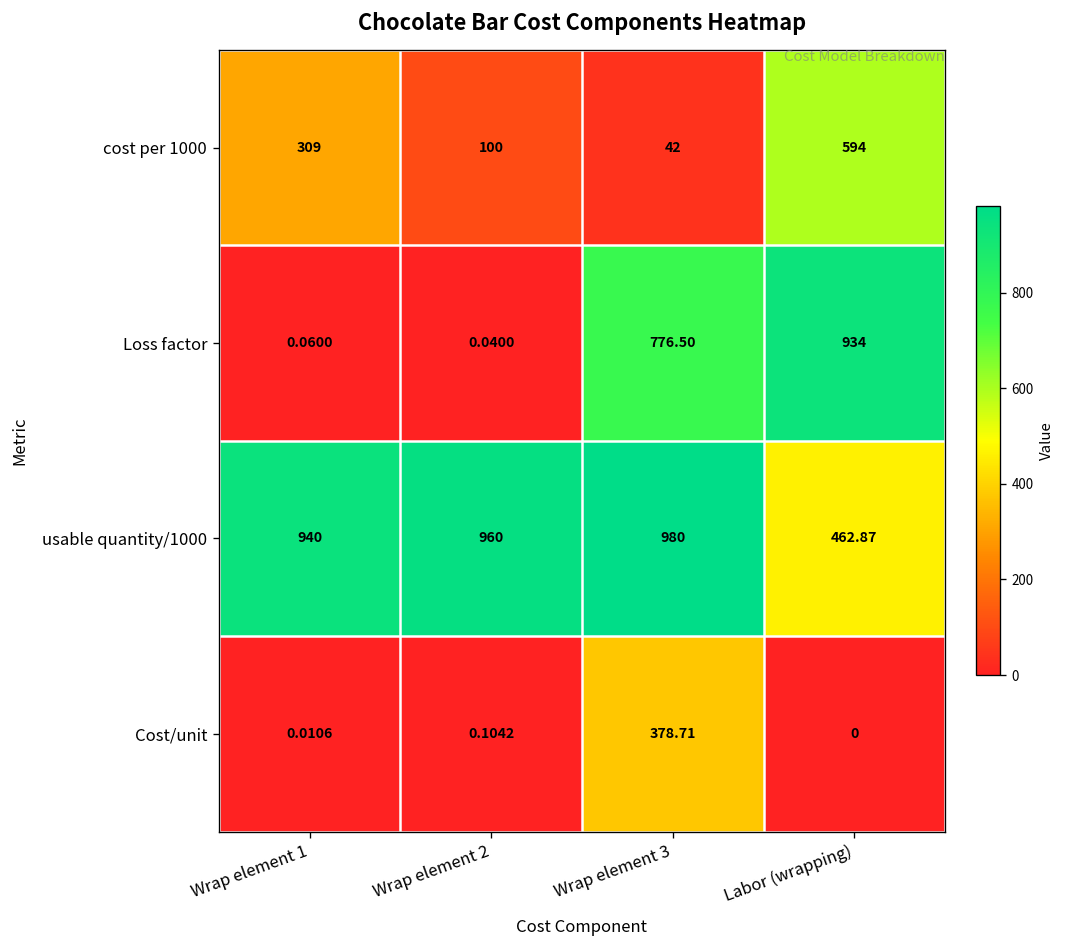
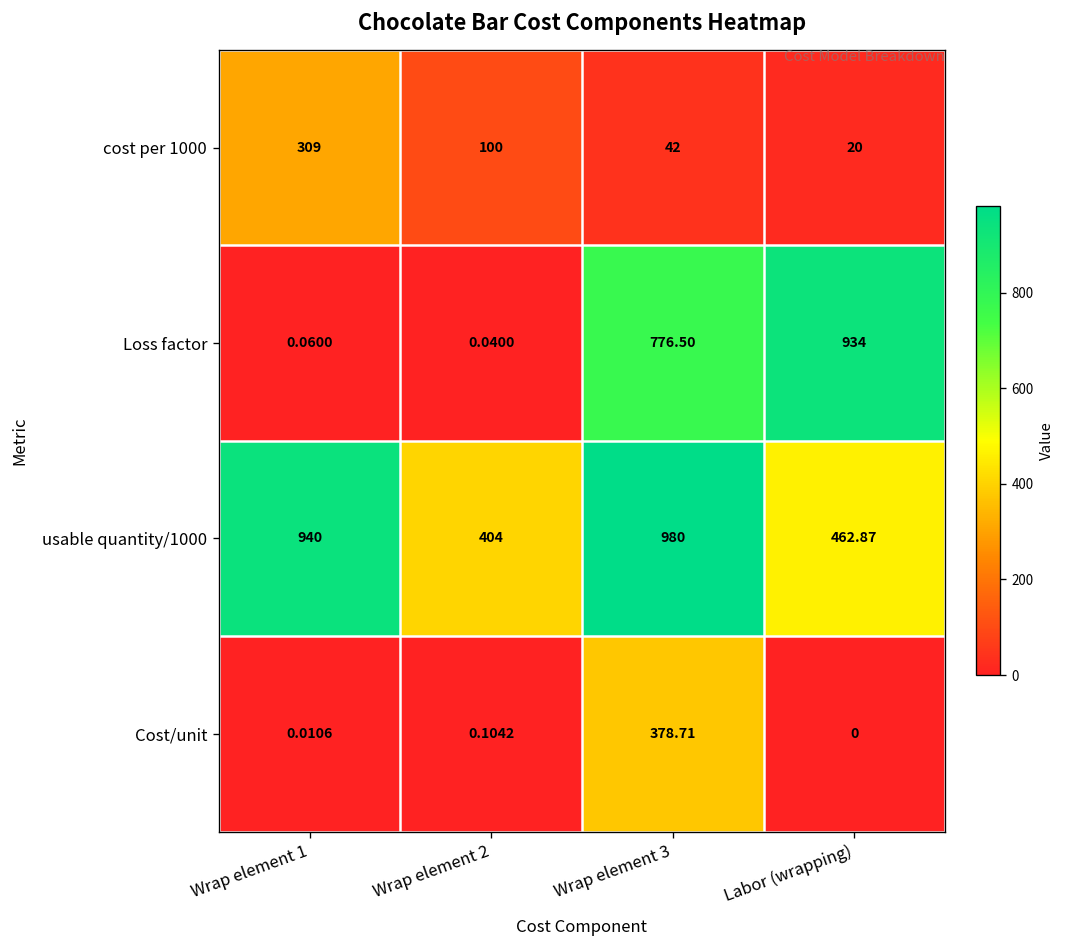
cost per 1000, Labor (wrapping): 594 -> 20
usable quantity/1000, Wrap element 2: 960 -> 404
